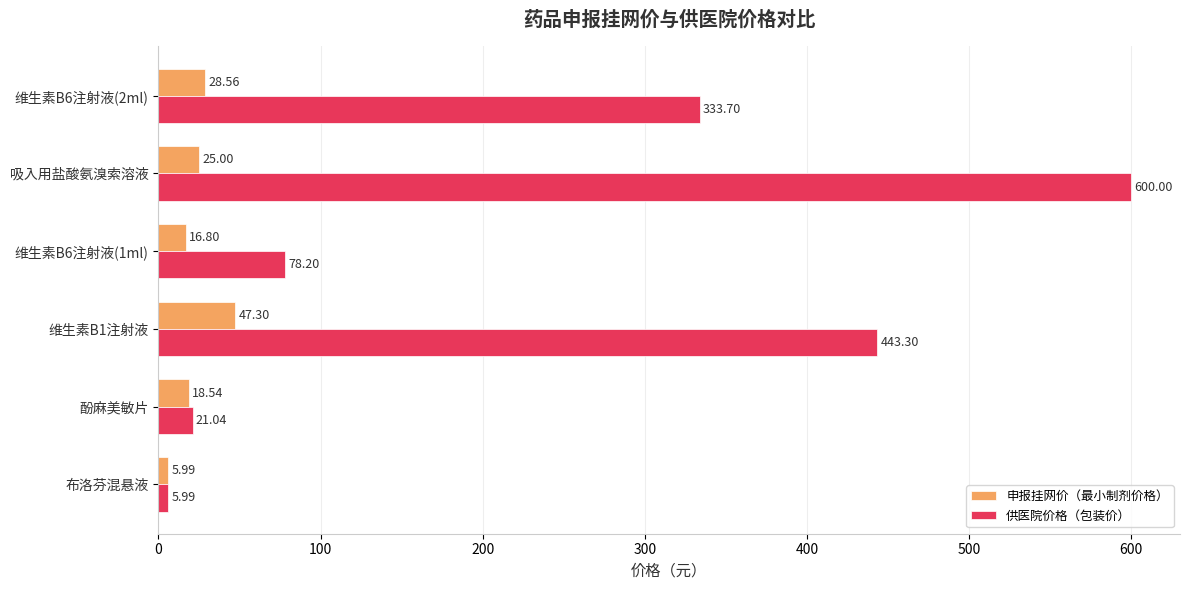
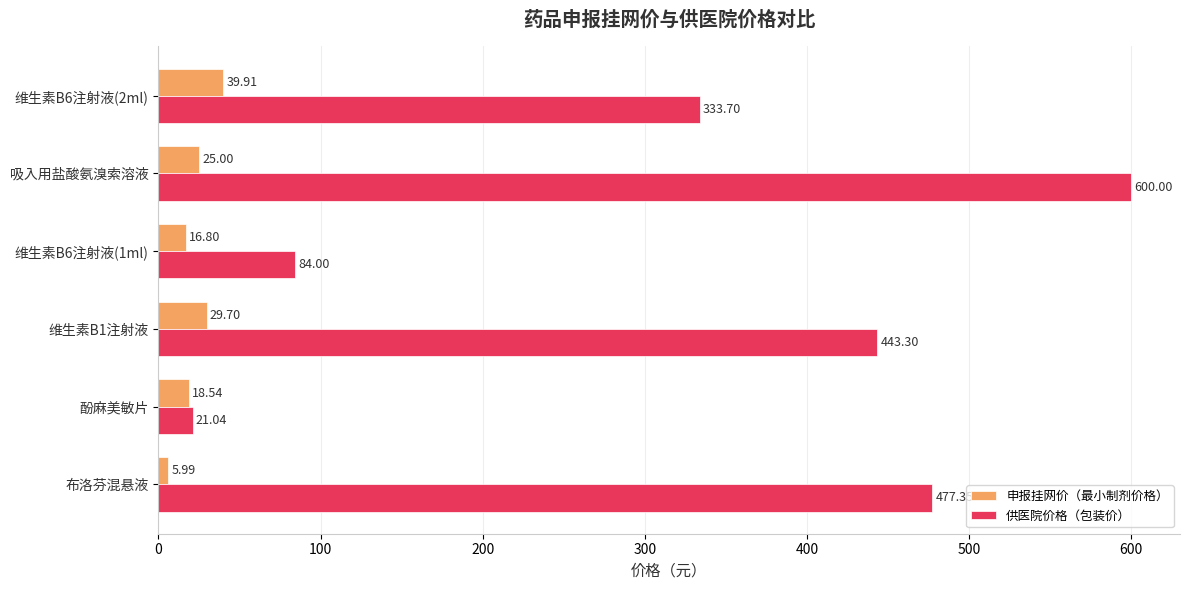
申报挂网价（最小制剂价格）, 维生素B6注射液(2ml): 28.56 -> 39.91
供医院价格（包装价）, 维生素B6注射液(1ml): 78.20 -> 84.00
申报挂网价（最小制剂价格）, 维生素B1注射液: 47.30 -> 29.70
供医院价格（包装价）, 布洛芬混悬液: 6 -> 477
